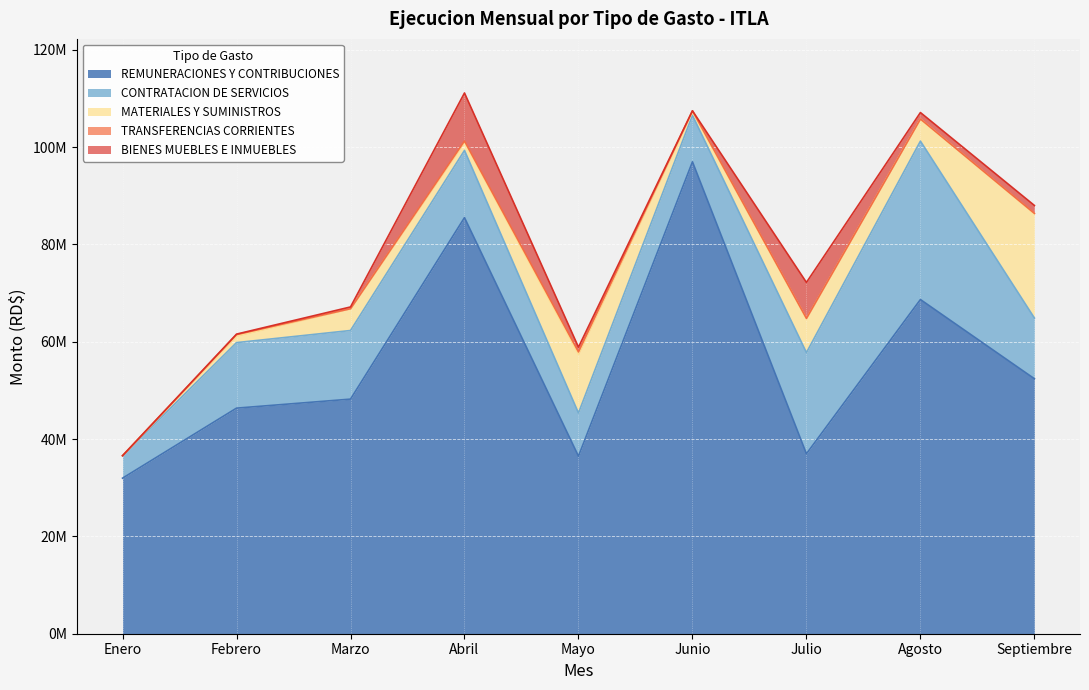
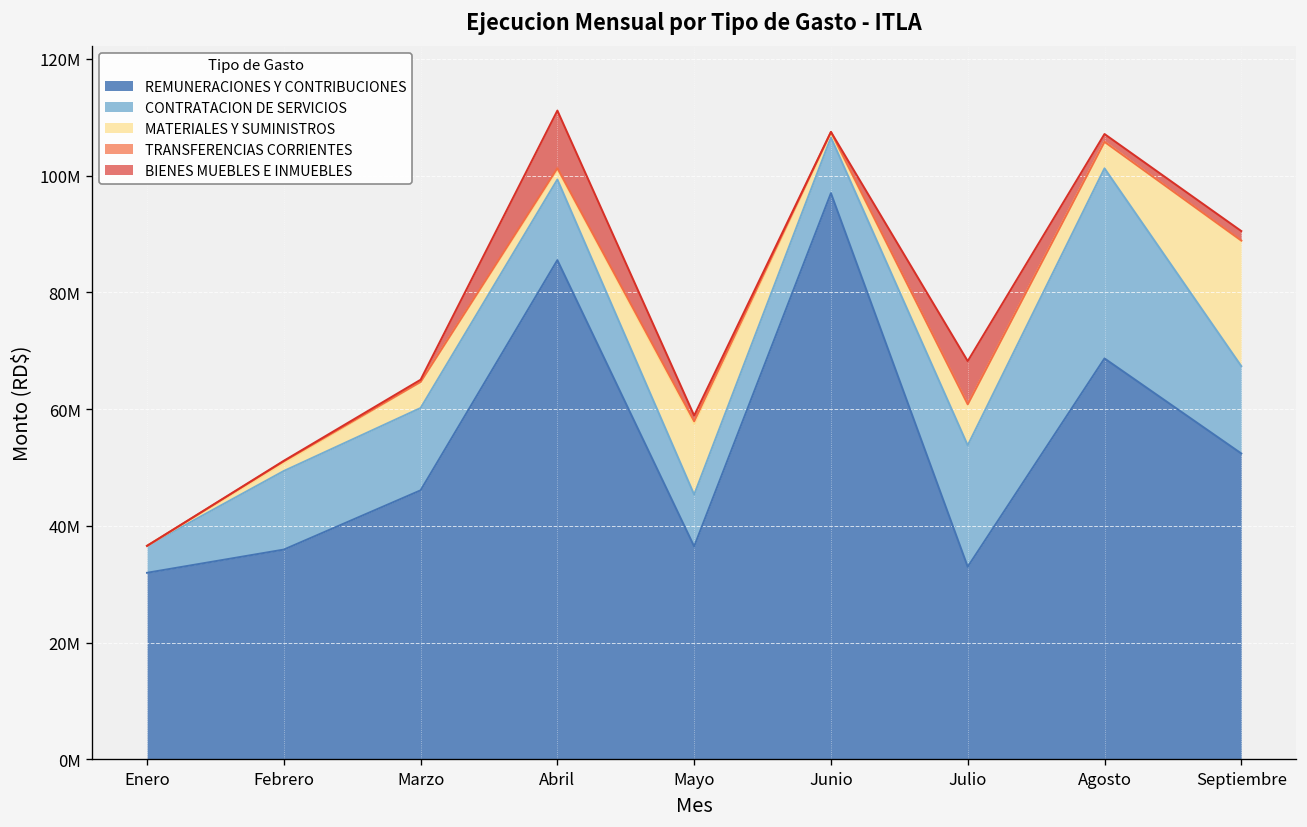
REMUNERACIONES Y CONTRIBUCIONES, Febrero: 46000000 -> 36000000
REMUNERACIONES Y CONTRIBUCIONES, Marzo: 48000000 -> 46000000
REMUNERACIONES Y CONTRIBUCIONES, Julio: 37000000 -> 33000000
CONTRATACION DE SERVICIOS, Septiembre: 12000000 -> 15000000
